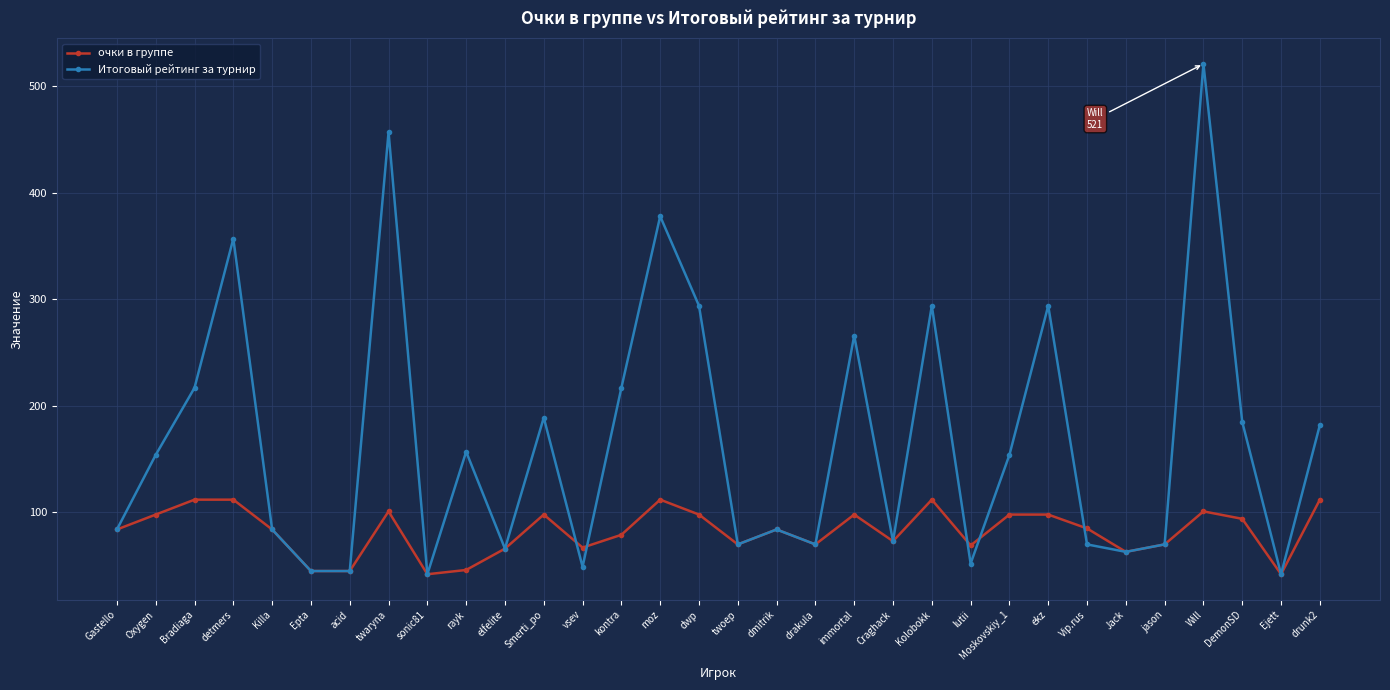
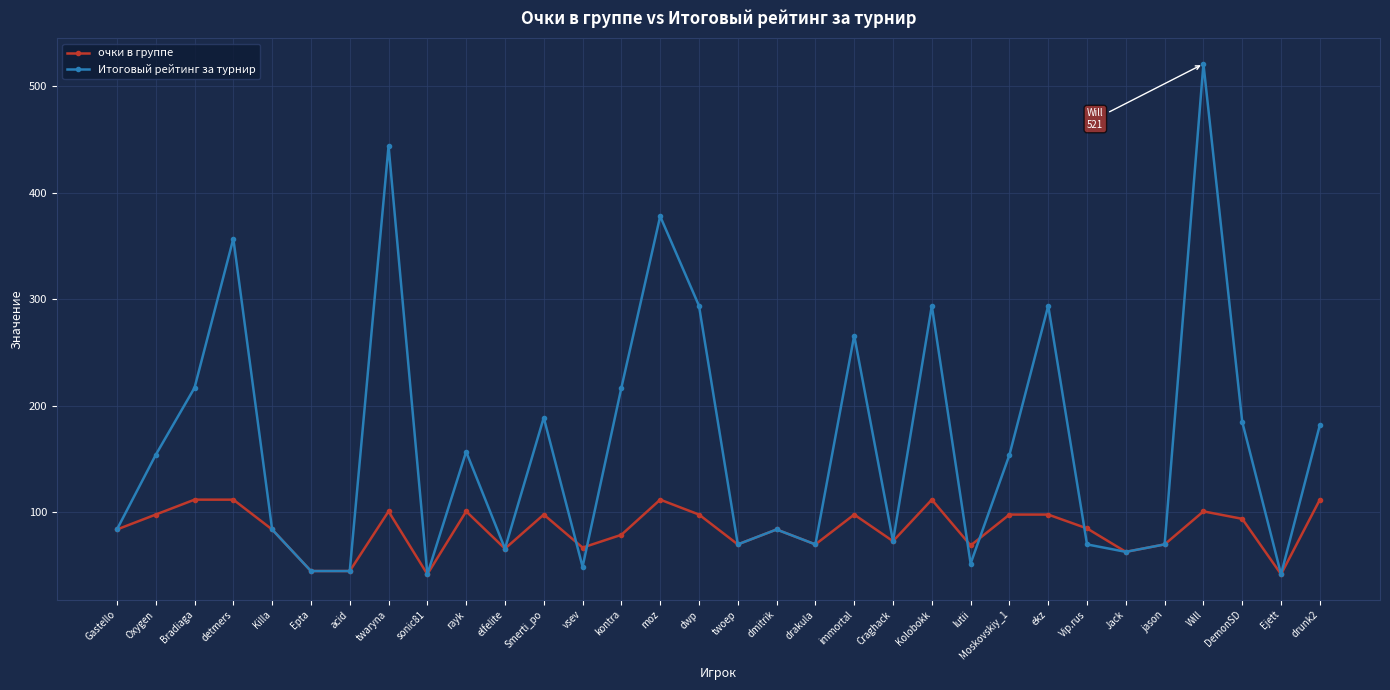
Итоговый рейтинг за турнир, twaryna: 457 -> 444
очки в группе, rayk: 46 -> 101
